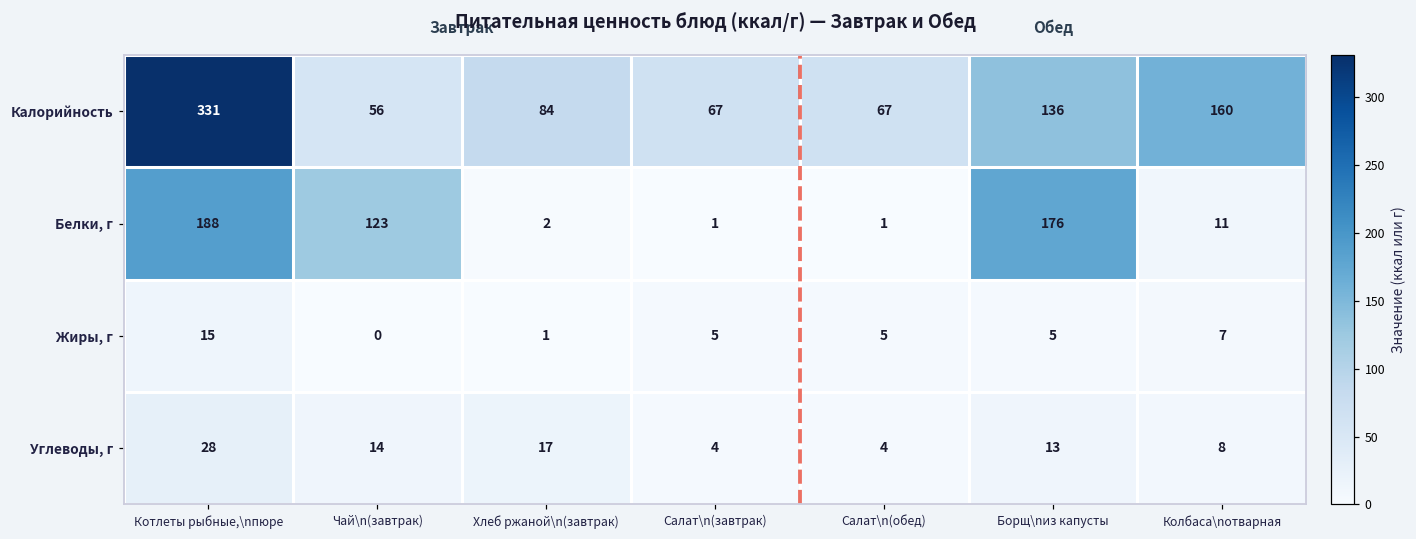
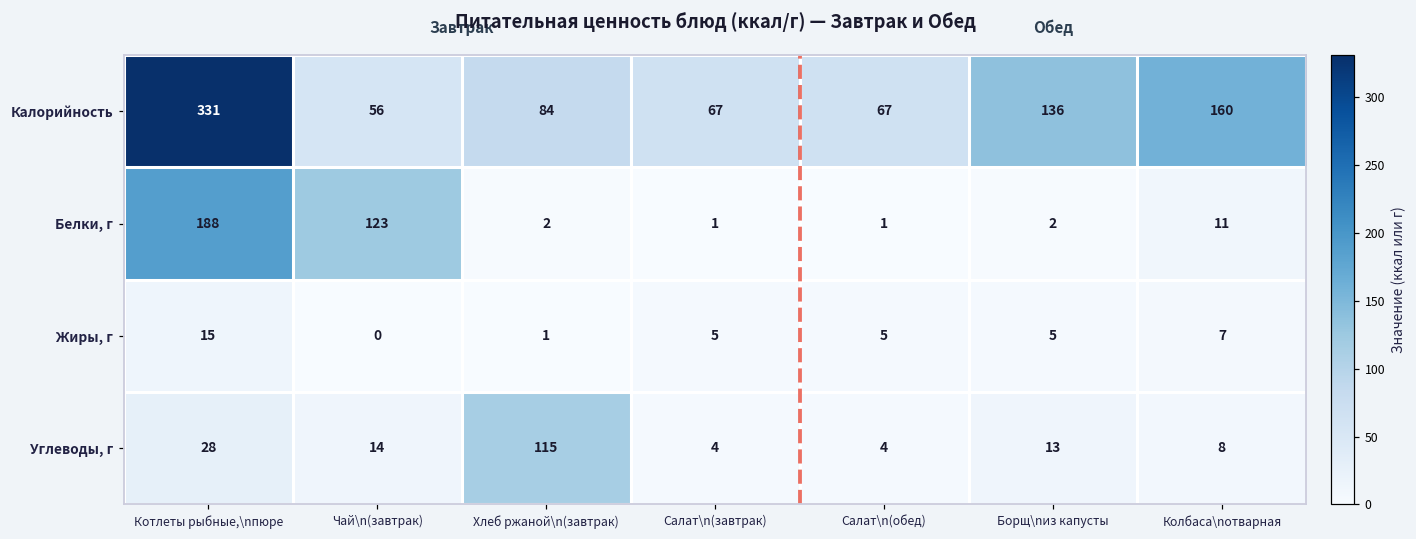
Белки, г, Борщ\nиз капусты: 176 -> 2
Углеводы, г, Хлеб ржаной\n(завтрак): 17 -> 115
